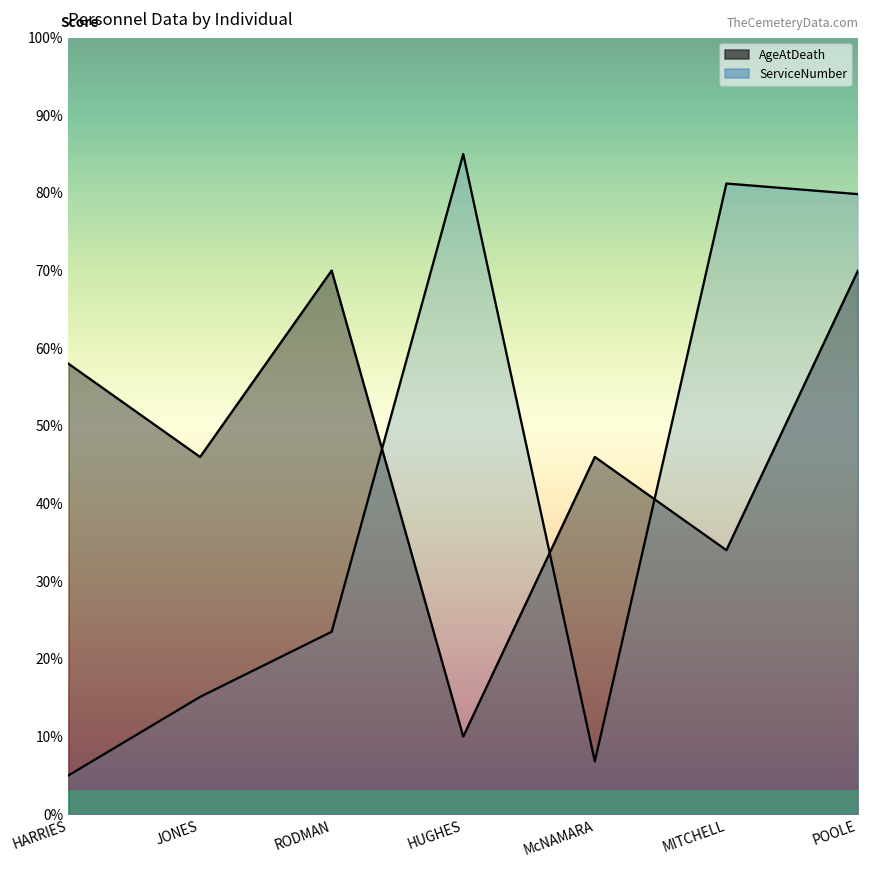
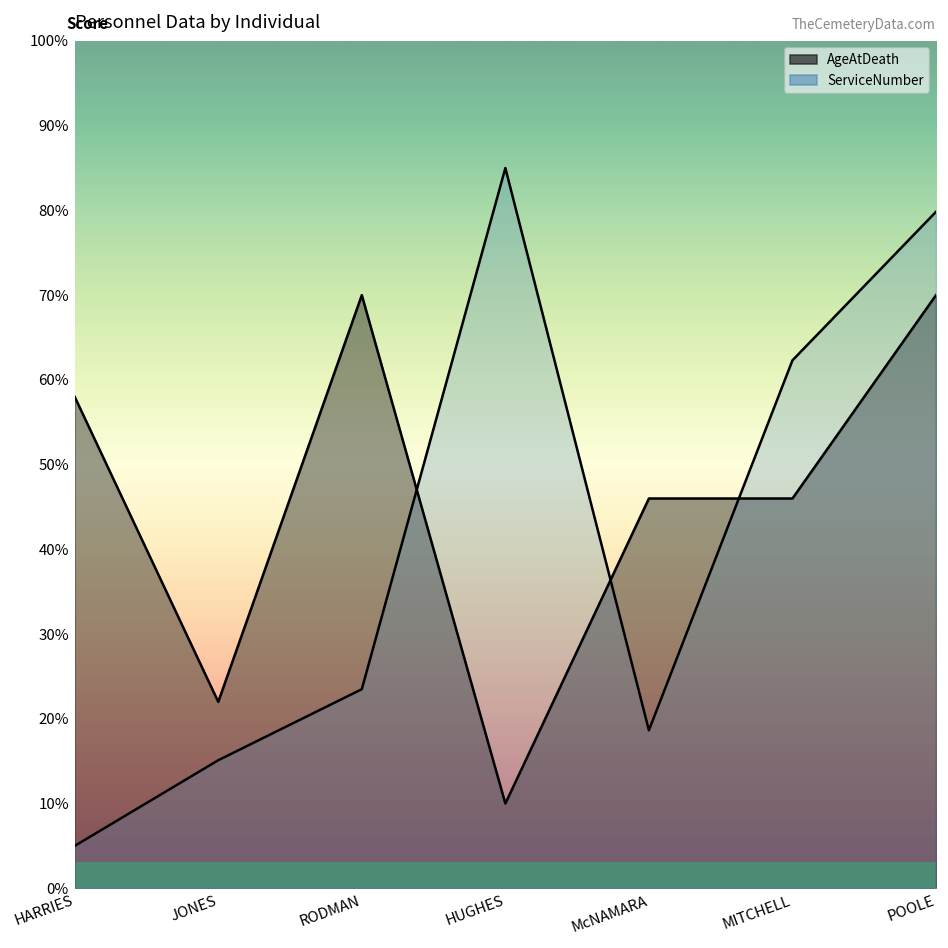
AgeAtDeath, JONES: 46% -> 22%
ServiceNumber, McNAMARA: 7% -> 19%
AgeAtDeath, MITCHELL: 34% -> 46%
ServiceNumber, MITCHELL: 81% -> 62%
